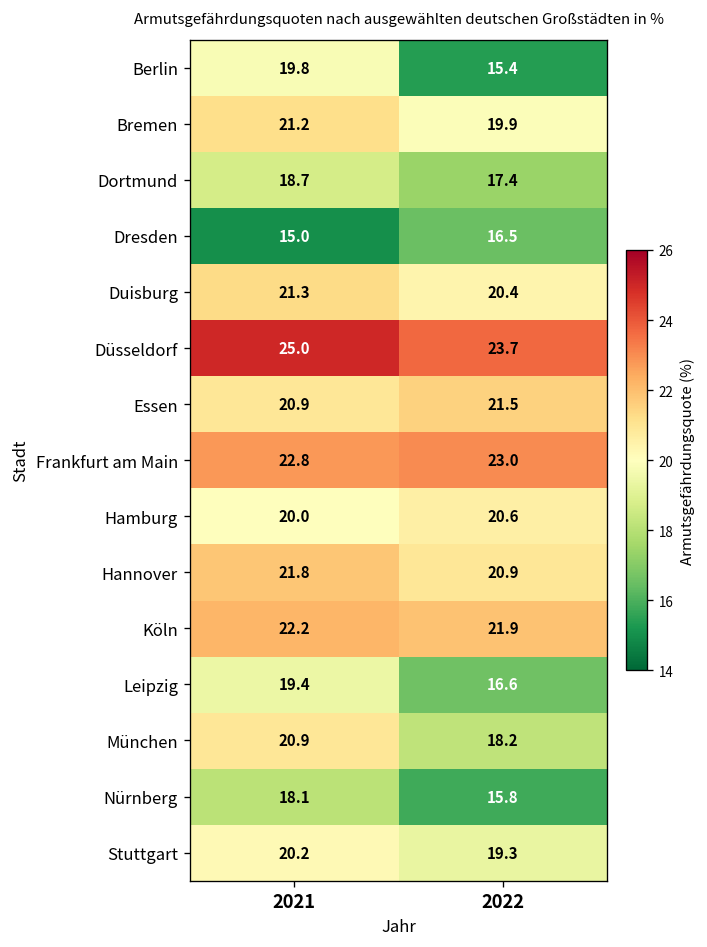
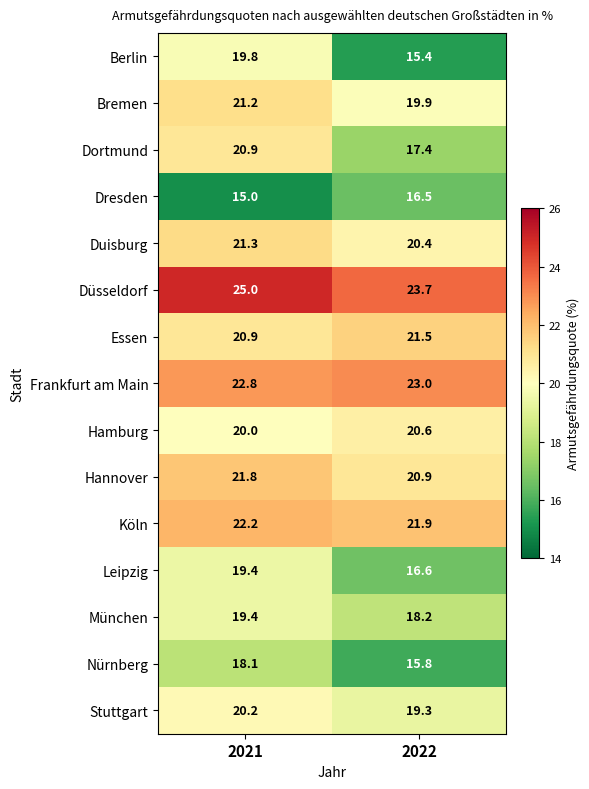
Dortmund, 2021: 18.7 -> 20.9
München, 2021: 20.9 -> 19.4
